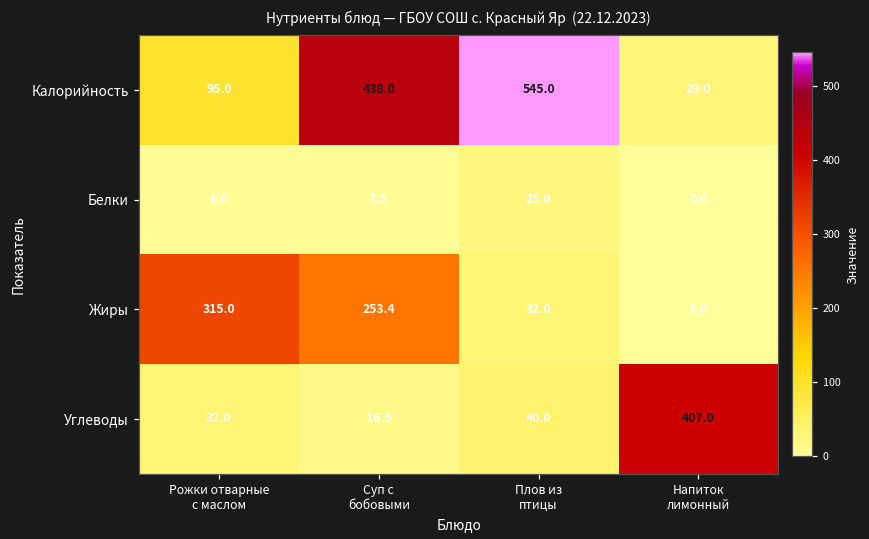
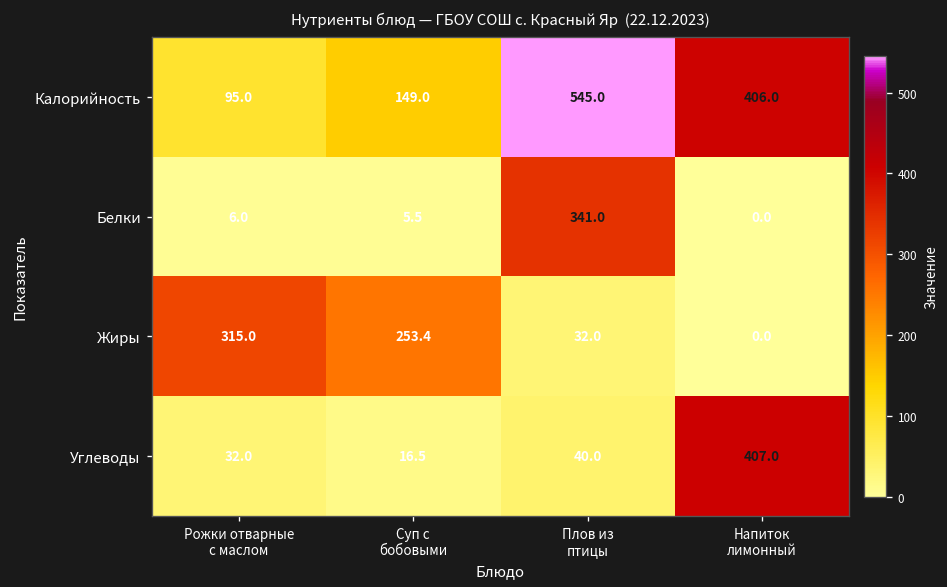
Калорийность, Суп с бобовыми: 438.0 -> 149.0
Калорийность, Напиток лимонный: 29.0 -> 406.0
Белки, Плов из птицы: 25.0 -> 341.0
